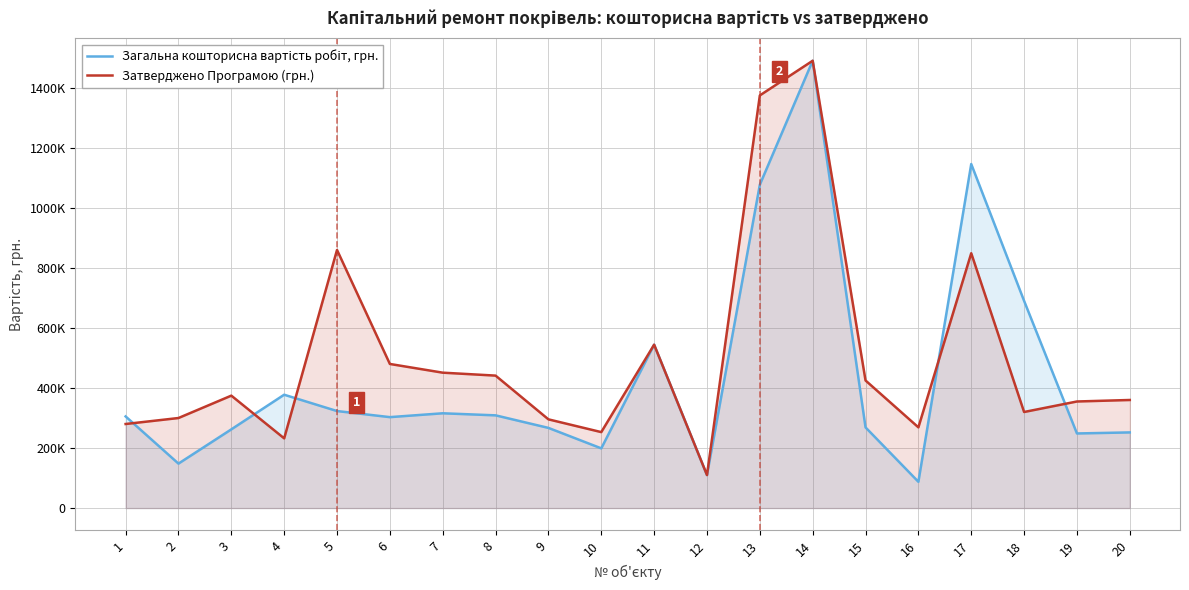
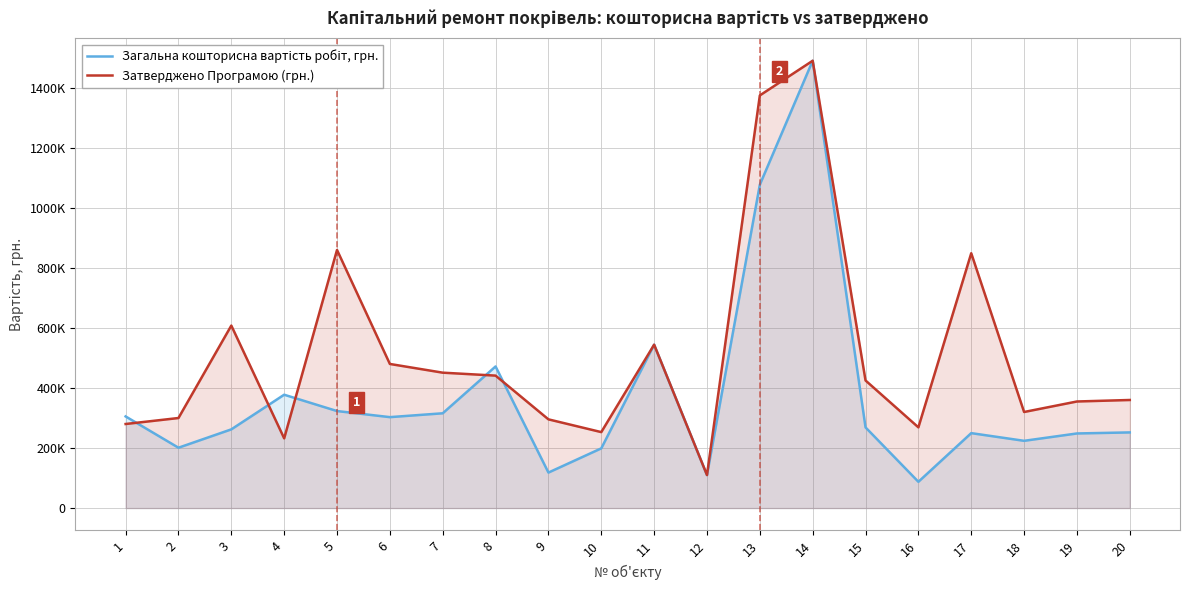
Загальна кошторисна вартість робіт, грн., 2: 150000 -> 200000
Затверджено Програмою (грн.), 3: 370000 -> 610000
Загальна кошторисна вартість робіт, грн., 8: 310000 -> 470000
Загальна кошторисна вартість робіт, грн., 9: 270000 -> 120000
Загальна кошторисна вартість робіт, грн., 17: 1150000 -> 250000
Загальна кошторисна вартість робіт, грн., 18: 690000 -> 220000
